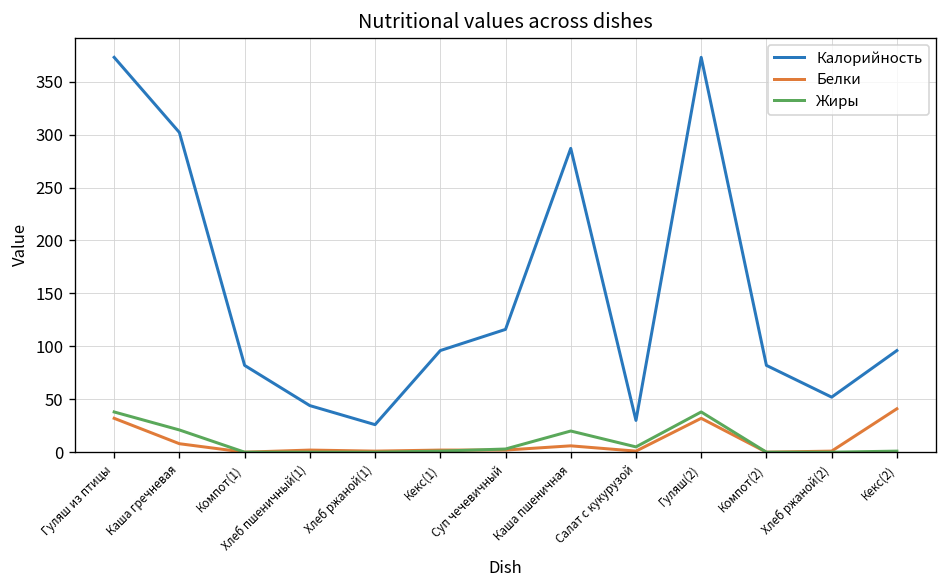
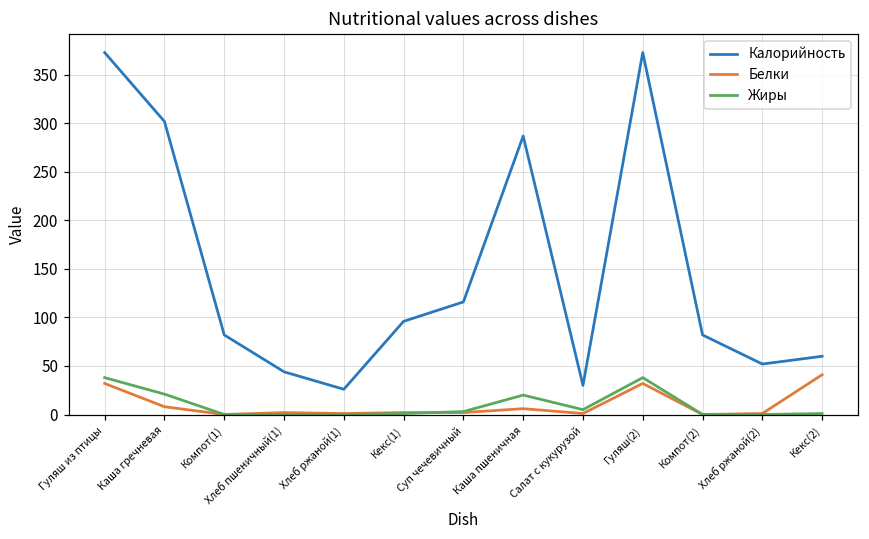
Калорийность, Кекс(2): 100 -> 60
